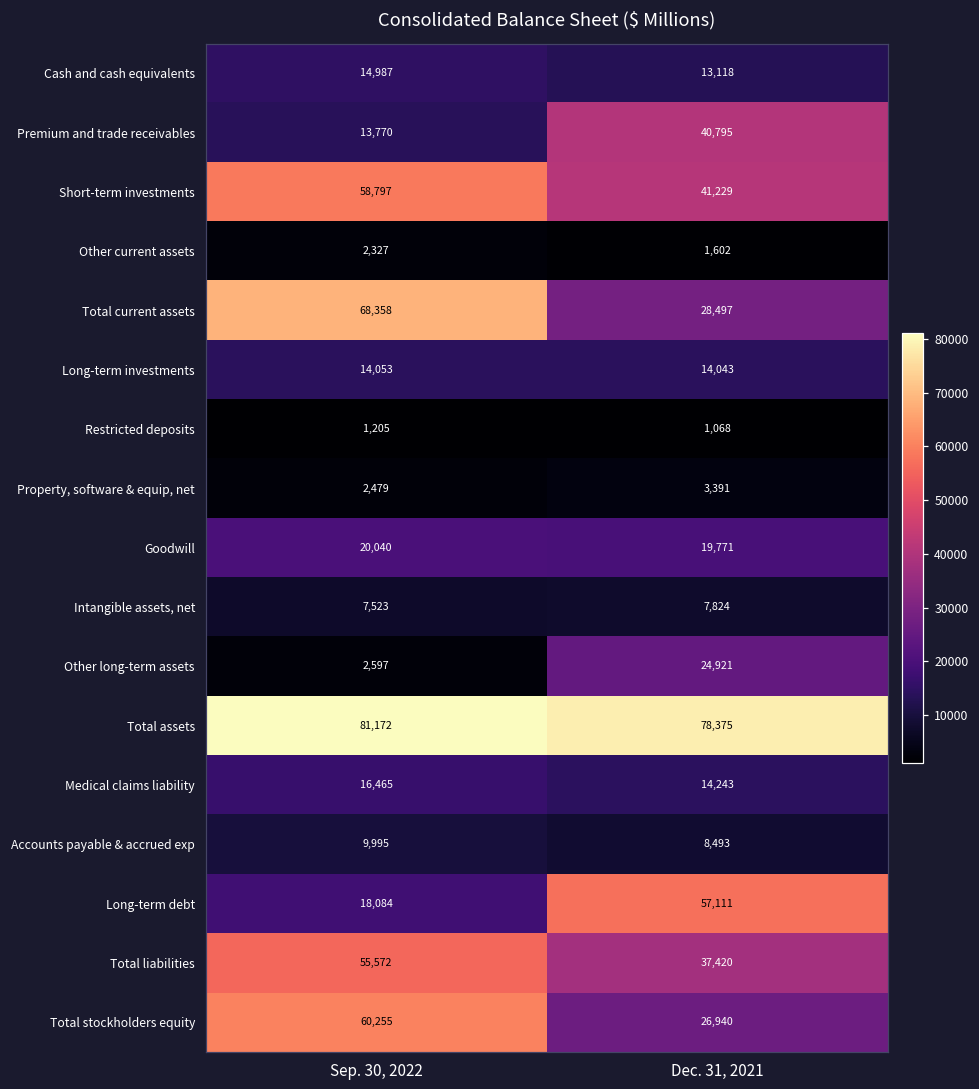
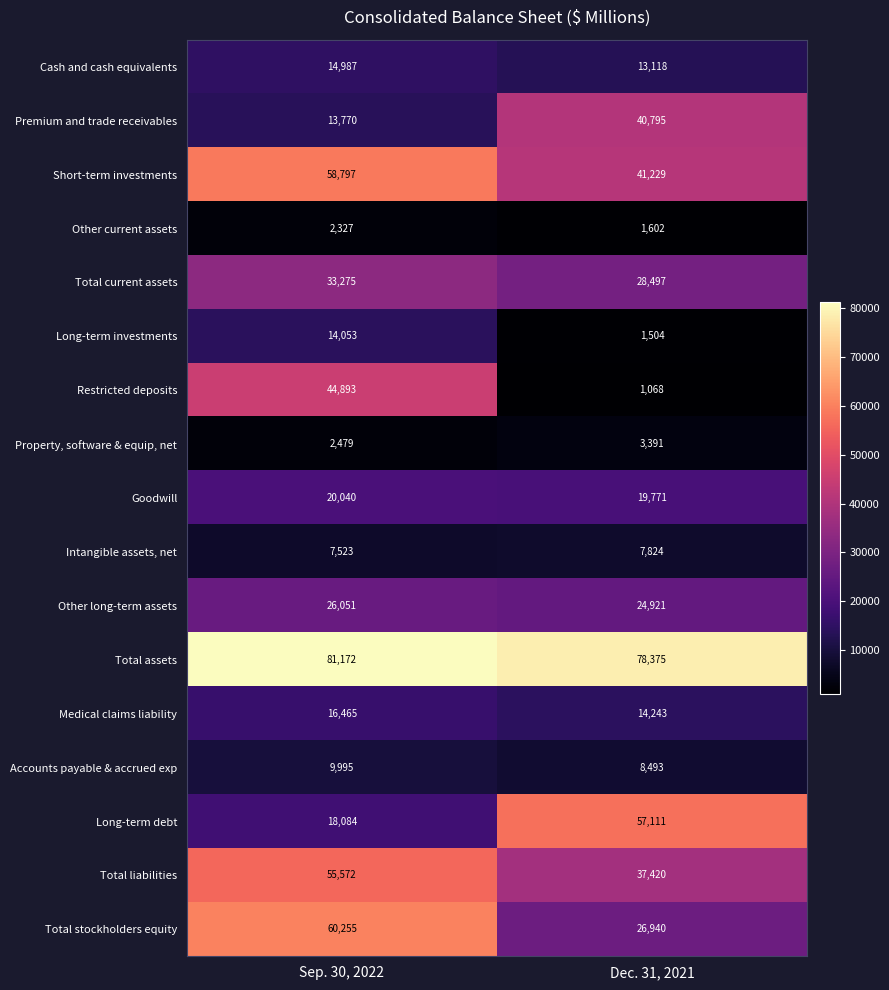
Total current assets, Sep. 30, 2022: 68,358 -> 33,275
Long-term investments, Dec. 31, 2021: 14,043 -> 1,504
Restricted deposits, Sep. 30, 2022: 1,205 -> 44,893
Other long-term assets, Sep. 30, 2022: 2,597 -> 26,051
